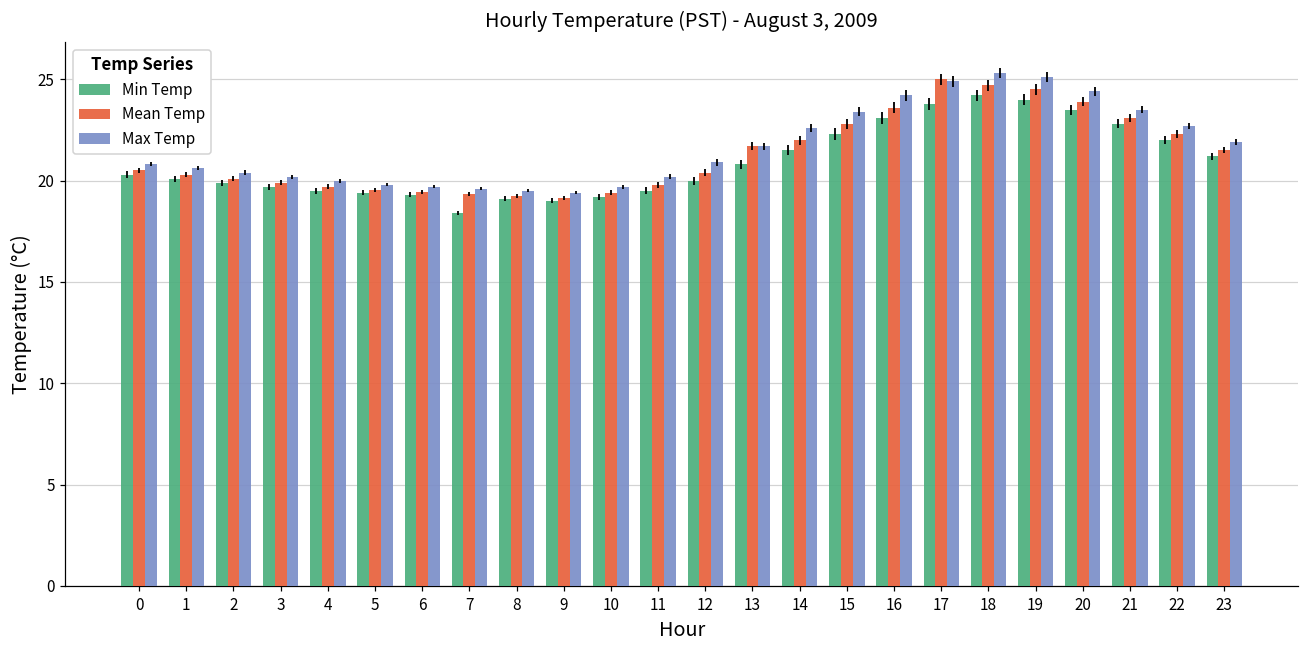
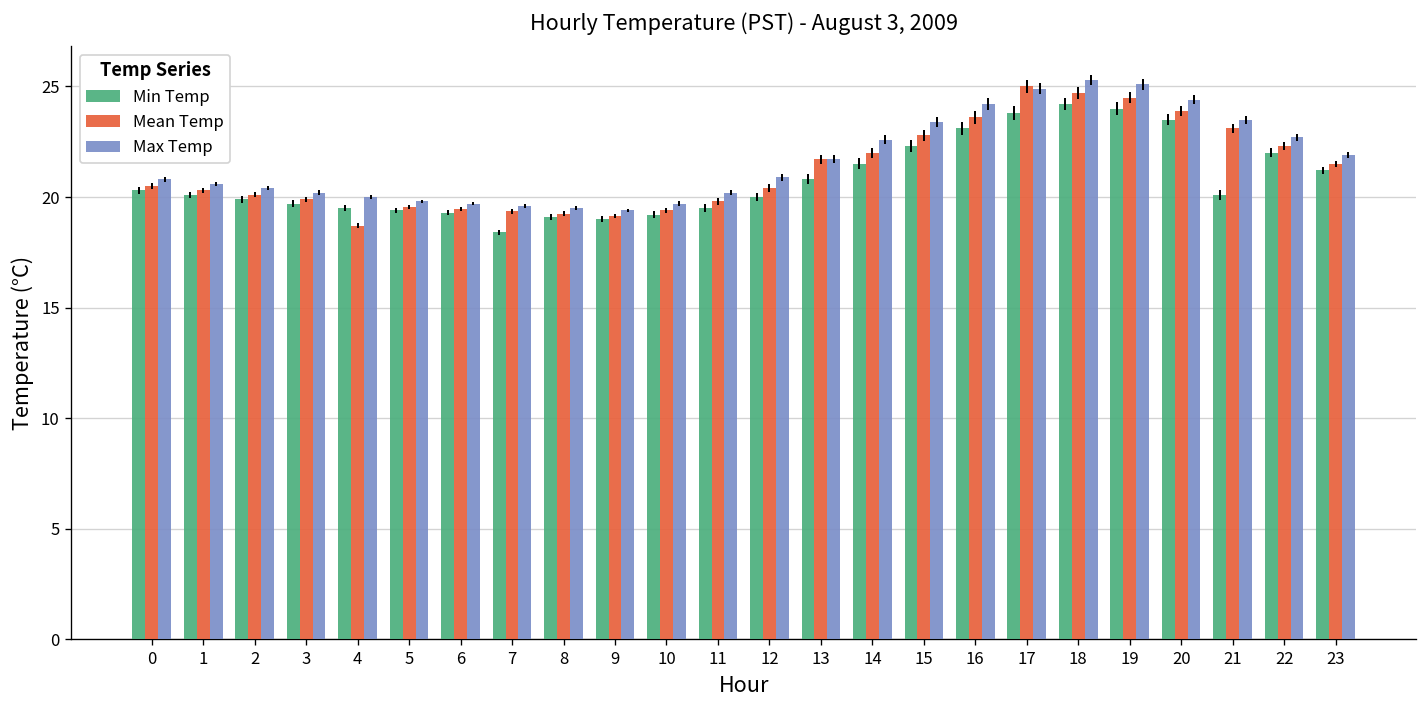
Mean Temp, 4: 19.7 -> 18.7
Min Temp, 21: 22.8 -> 20.1
